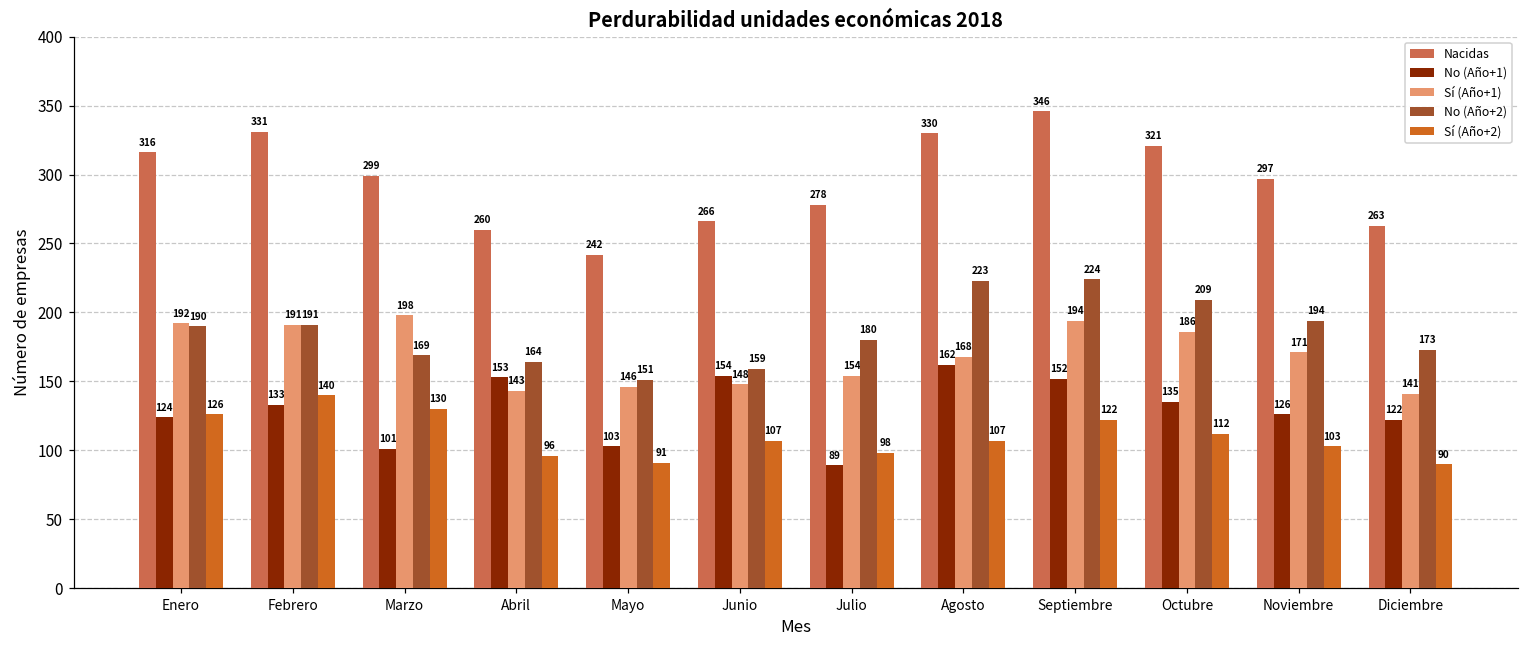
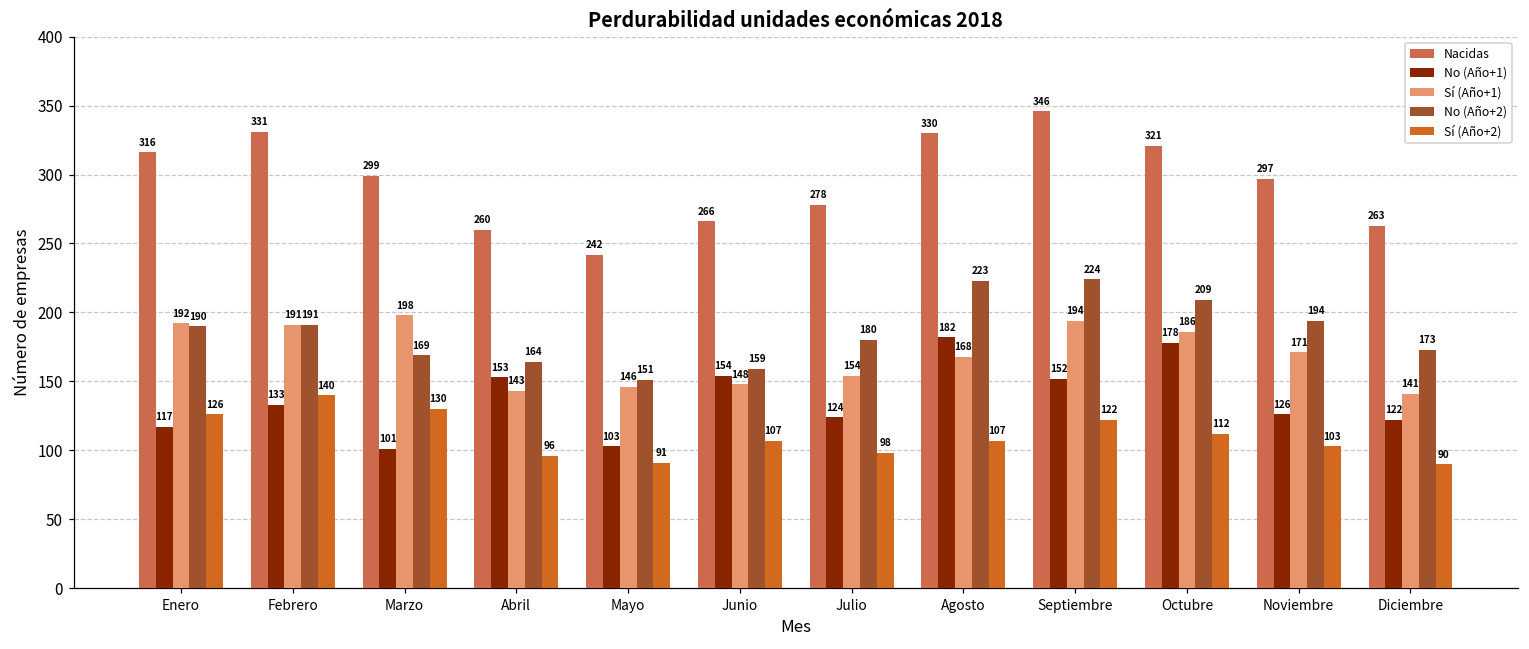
No (Año+1), Enero: 124 -> 117
No (Año+1), Julio: 89 -> 124
No (Año+1), Agosto: 162 -> 182
No (Año+1), Octubre: 135 -> 178
